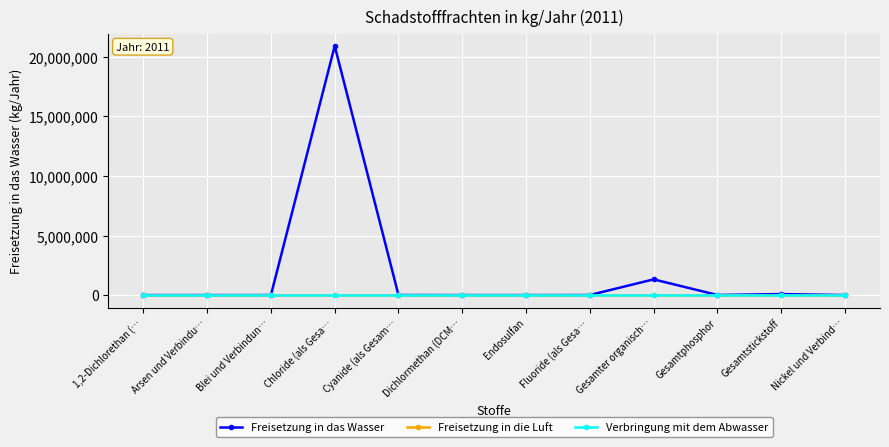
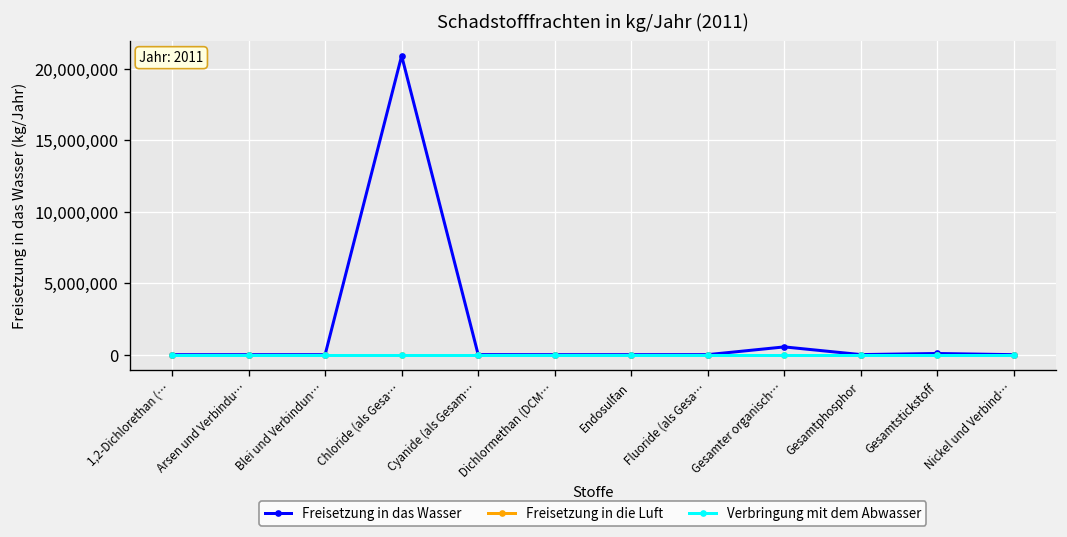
Freisetzung in das Wasser, Gesamter organisch…: 1,300,000 -> 500,000
